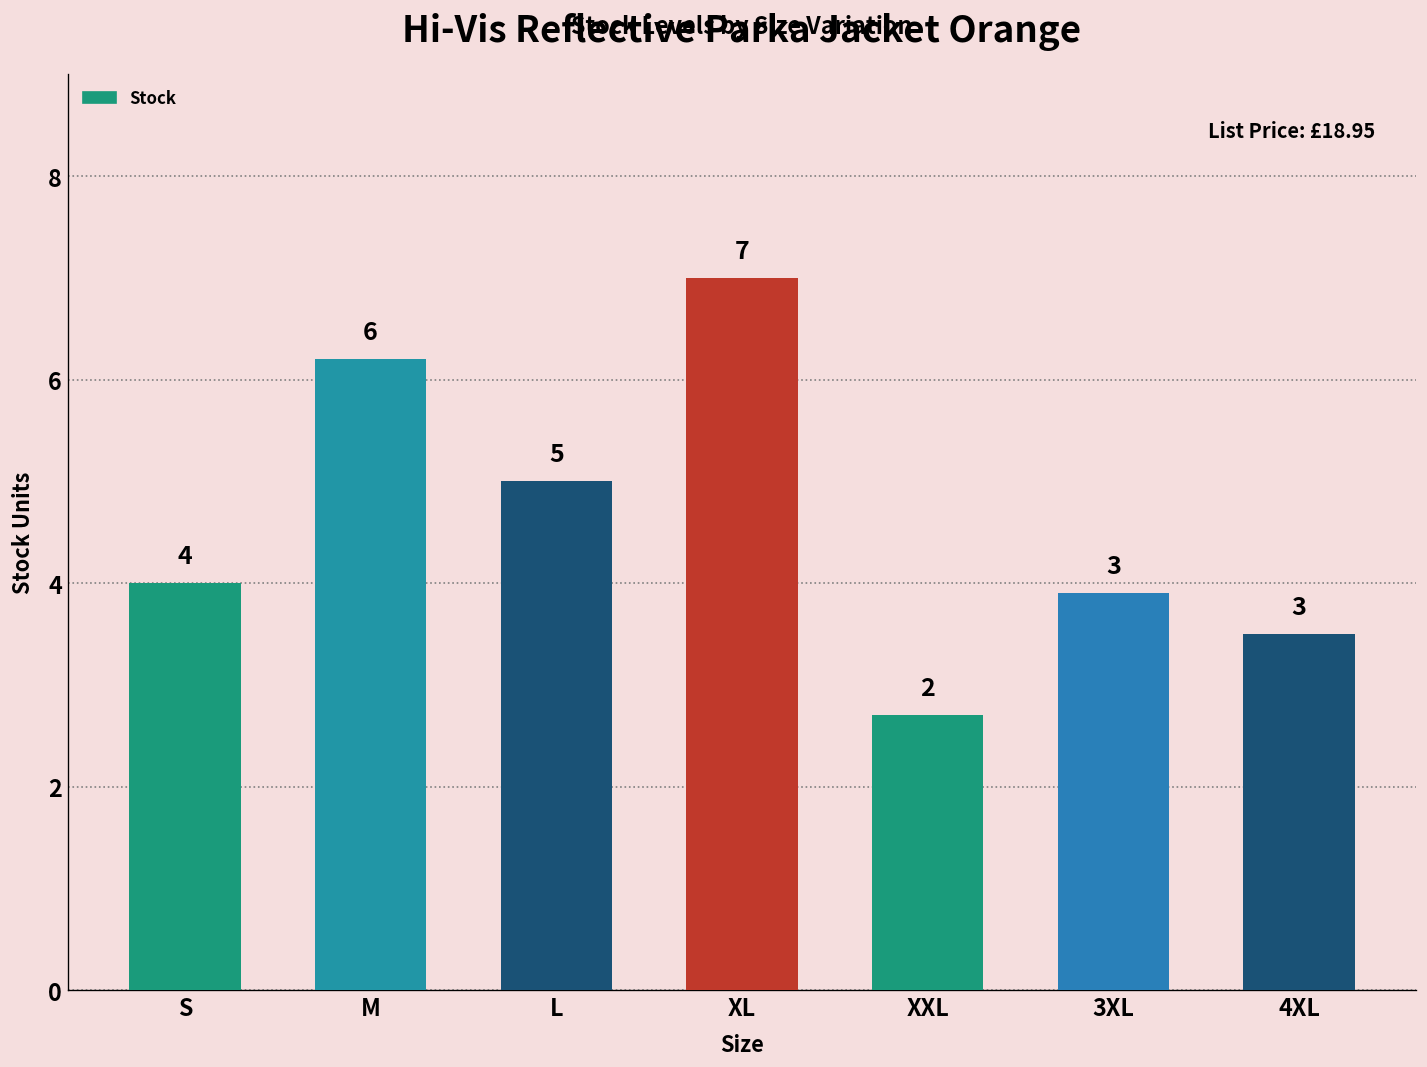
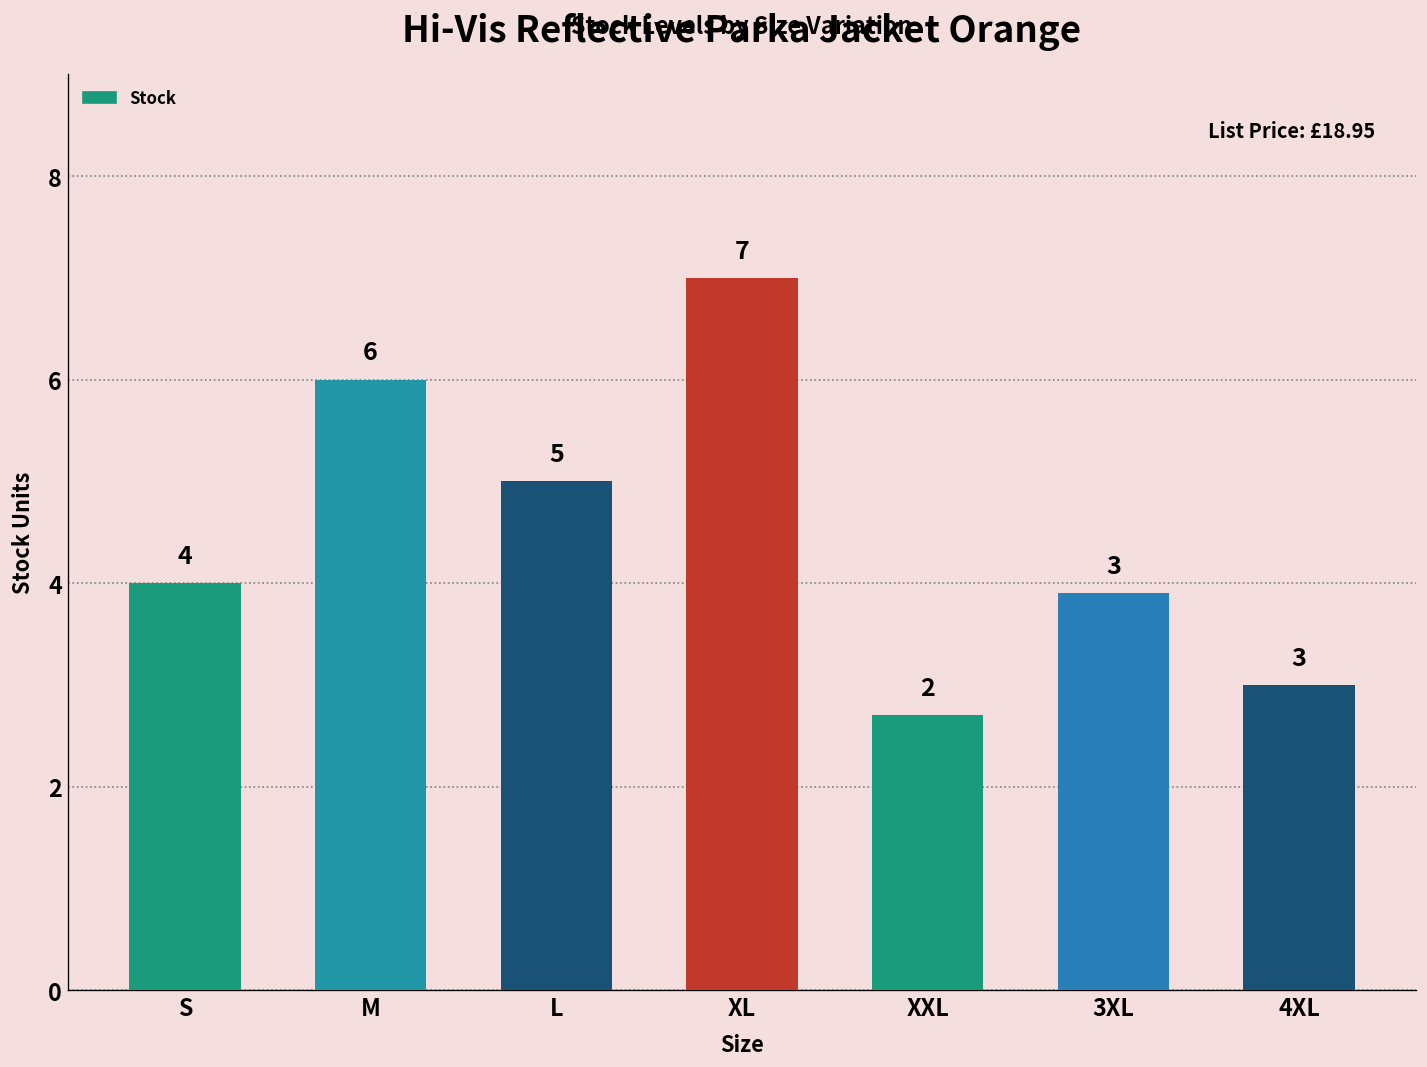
M: 6.2 -> 6.0
4XL: 3.5 -> 3.0
